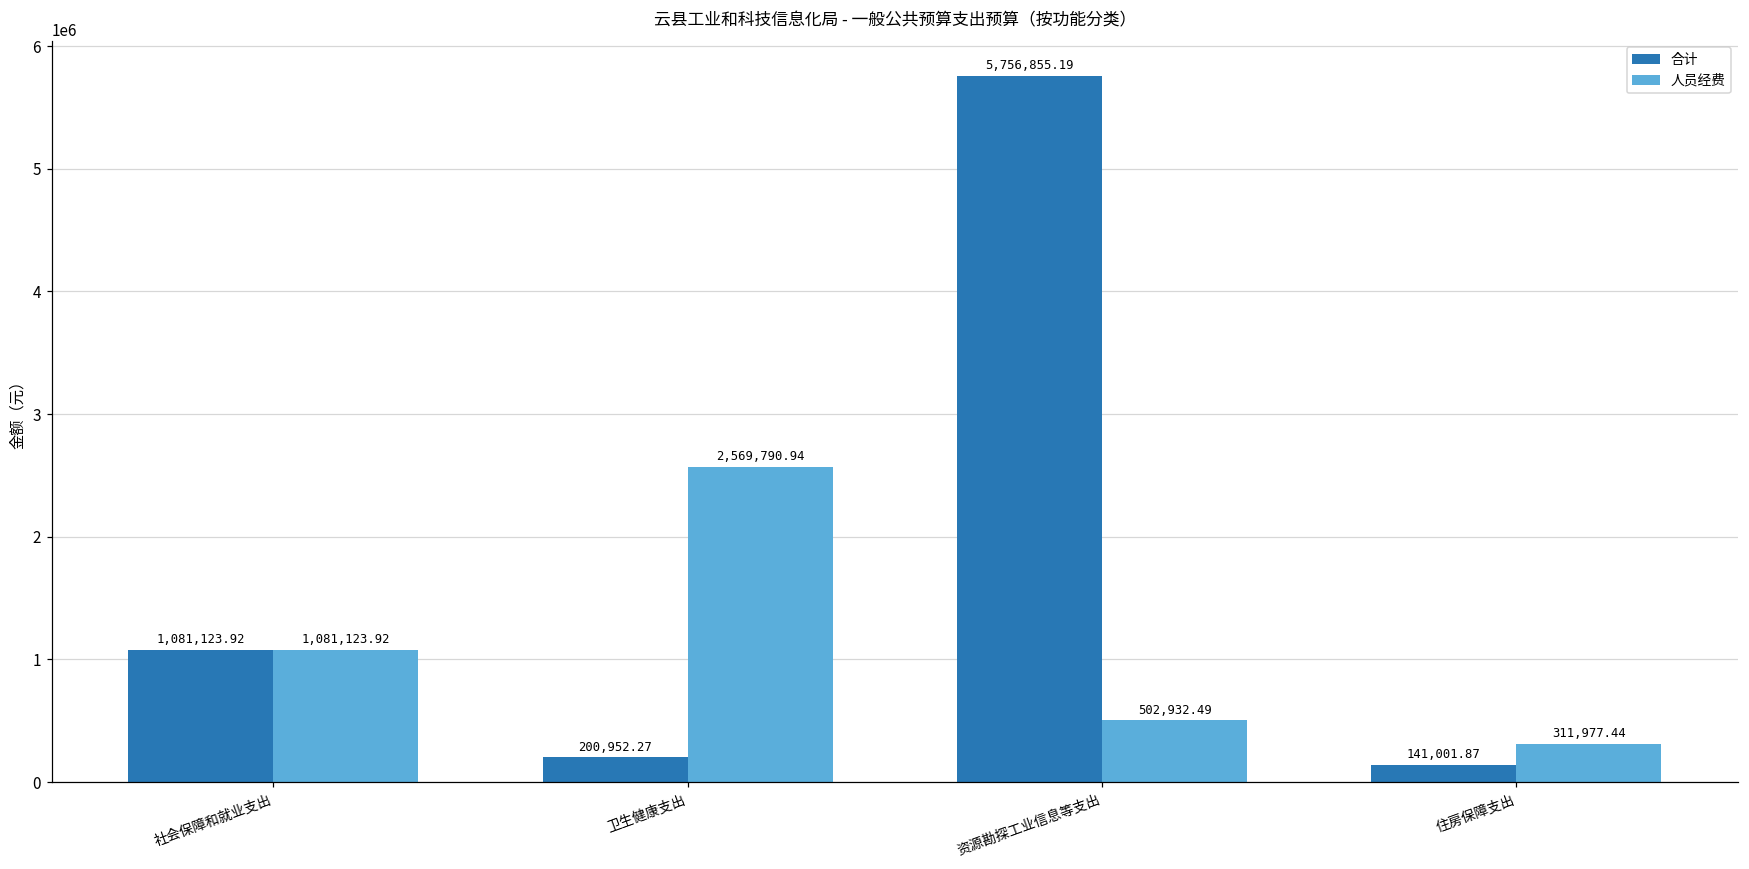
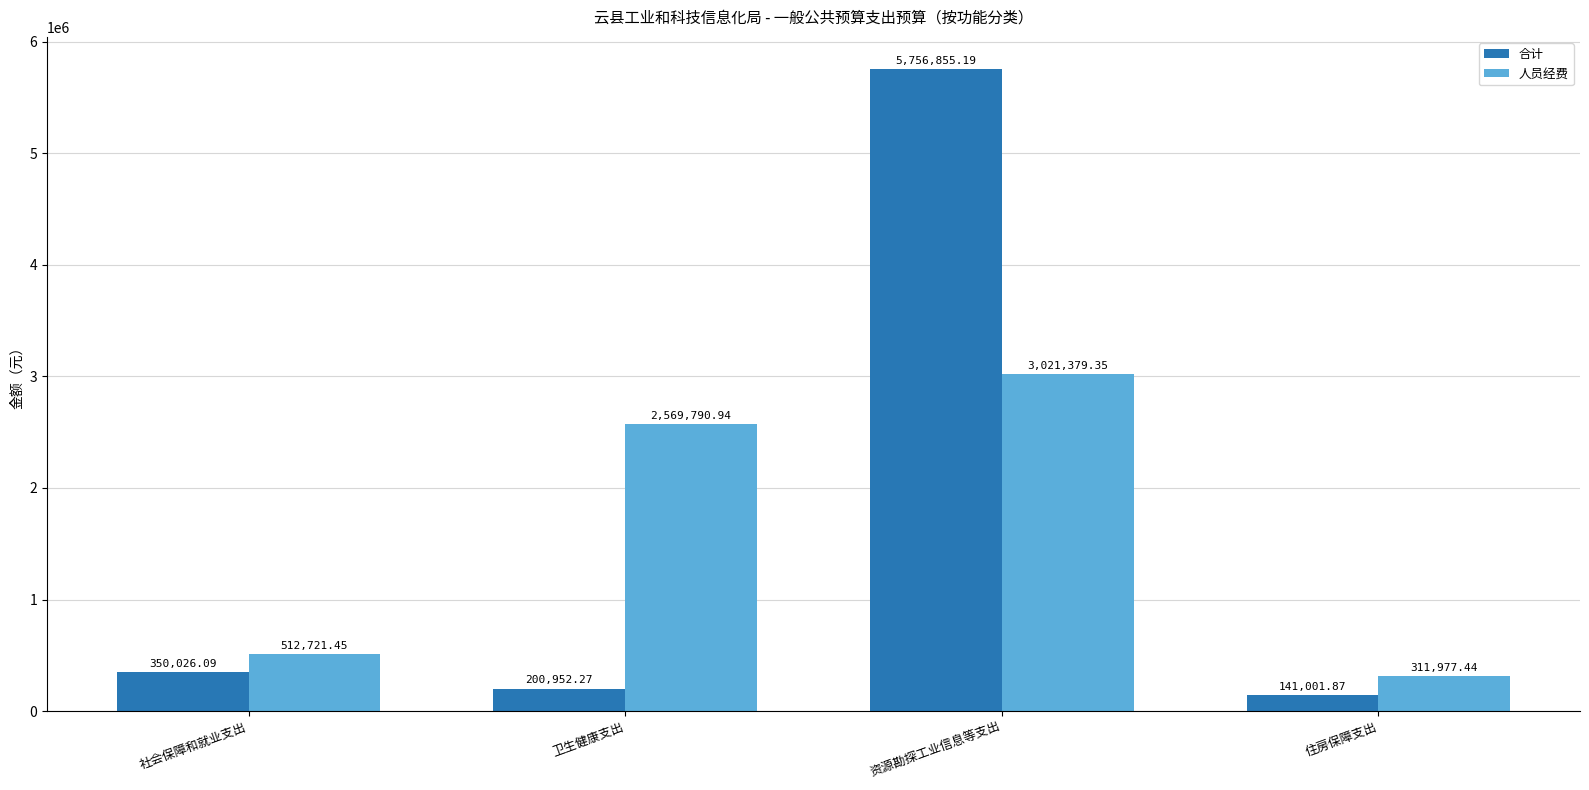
合计, 社会保障和就业支出: 1,081,123.92 -> 350,026.09
人员经费, 社会保障和就业支出: 1,081,123.92 -> 512,721.45
人员经费, 资源勘探工业信息等支出: 502,932.49 -> 3,021,379.35
